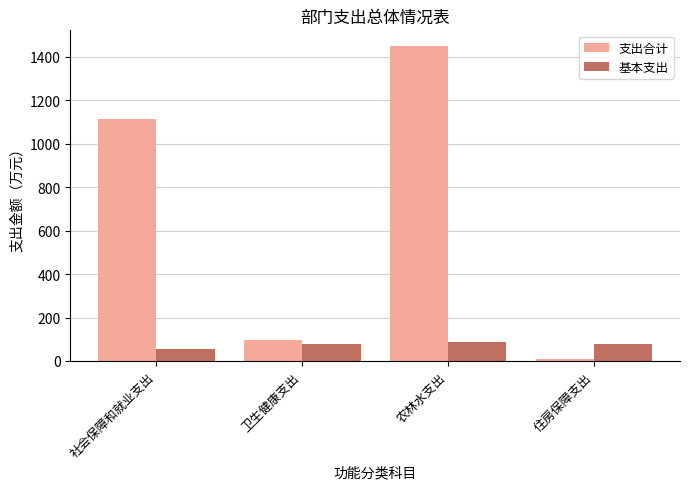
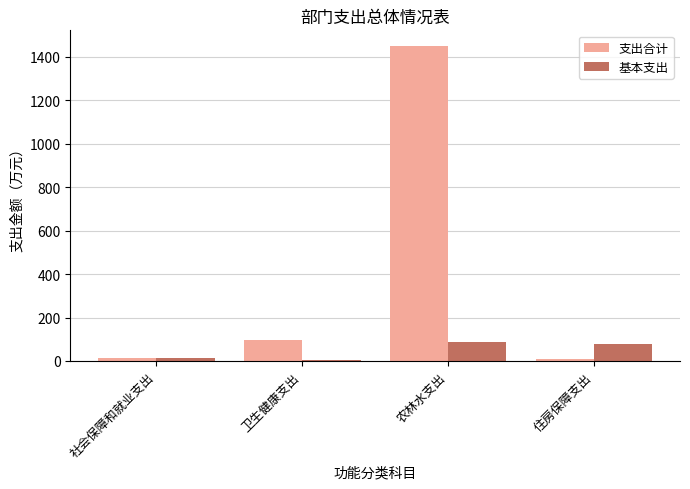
支出合计, 社会保障和就业支出: 1110 -> 10
基本支出, 社会保障和就业支出: 60 -> 10
基本支出, 卫生健康支出: 80 -> 10
